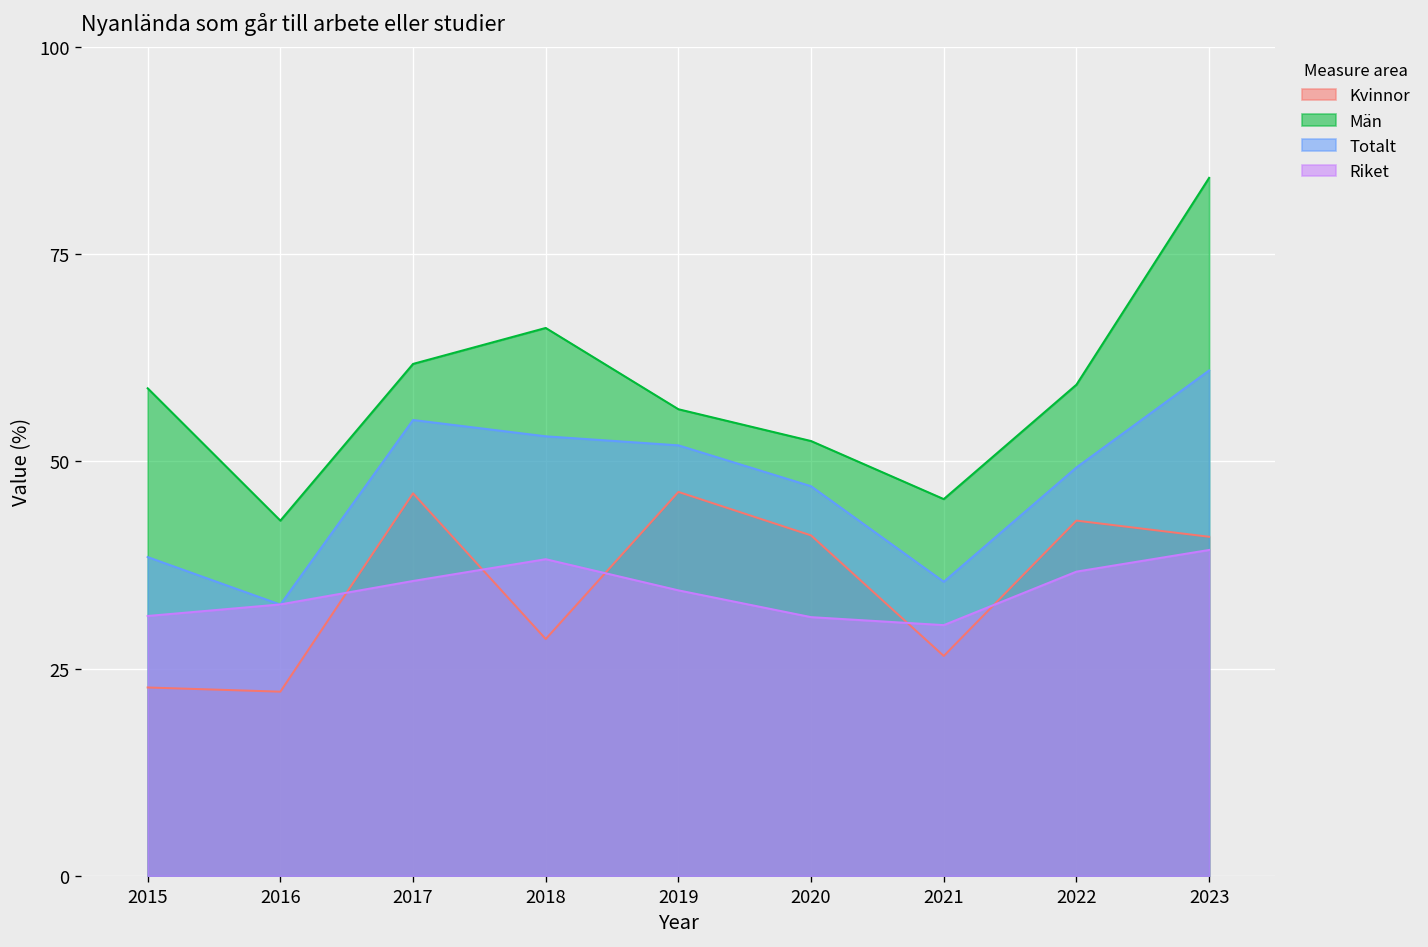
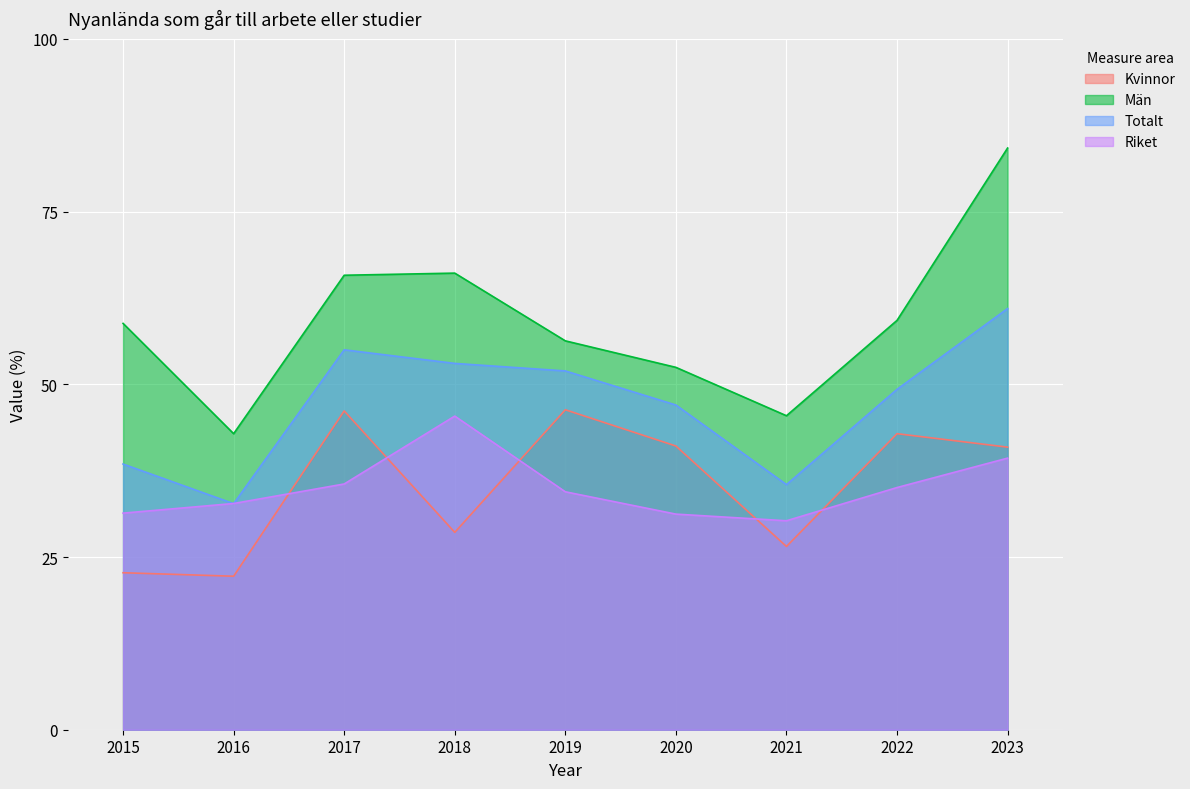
Män, 2017: 62 -> 66
Riket, 2018: 38 -> 45
Riket, 2022: 37 -> 35
